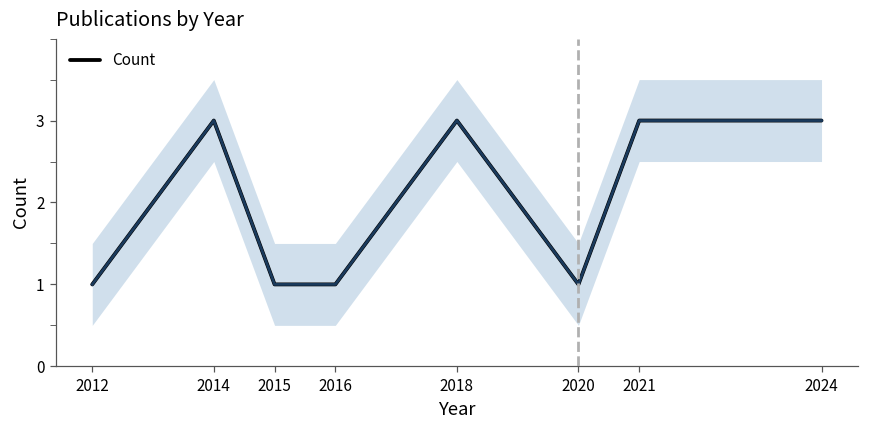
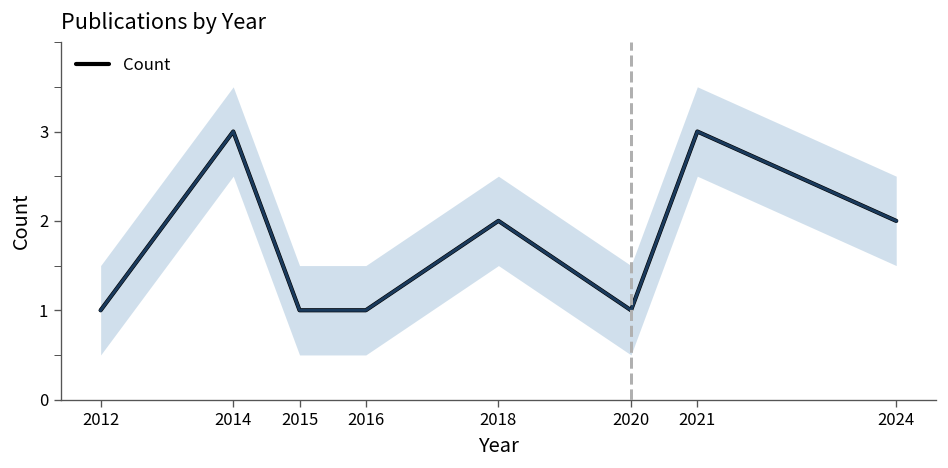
Count, 2018: 3 -> 2
Count, 2024: 3 -> 2
